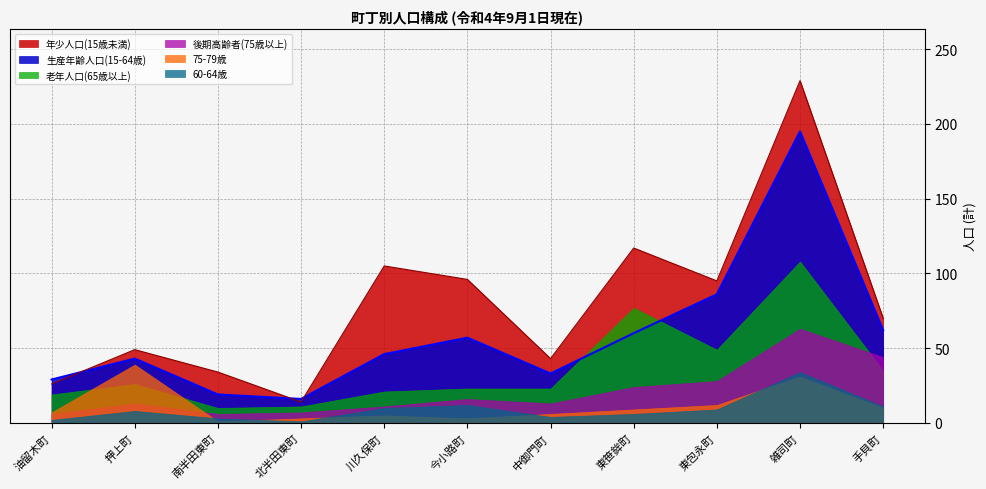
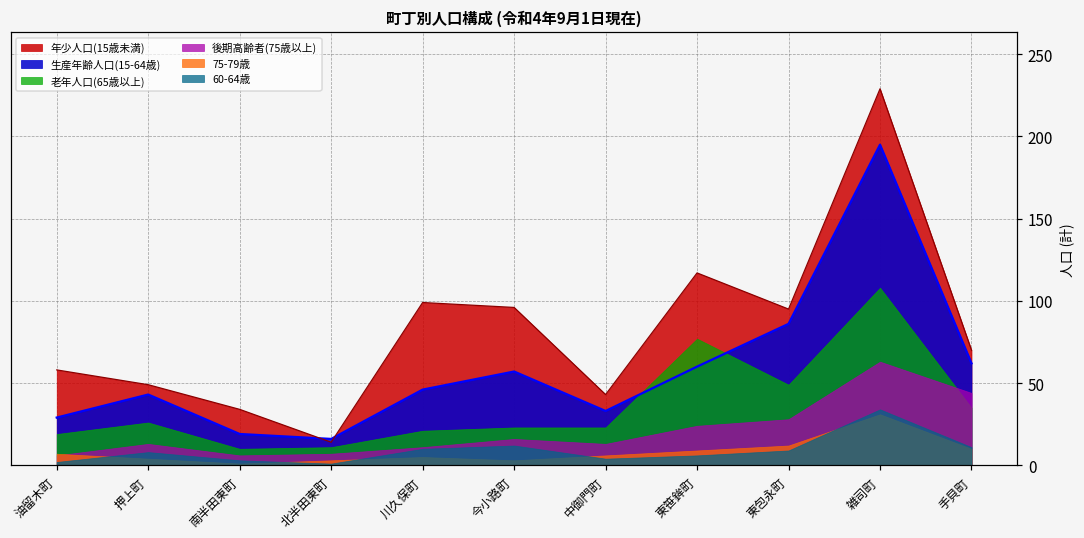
年少人口(15歳未満), 油留木町: 26 -> 58
75-79歳, 押上町: 39 -> 4
年少人口(15歳未満), 川久保町: 105 -> 99
